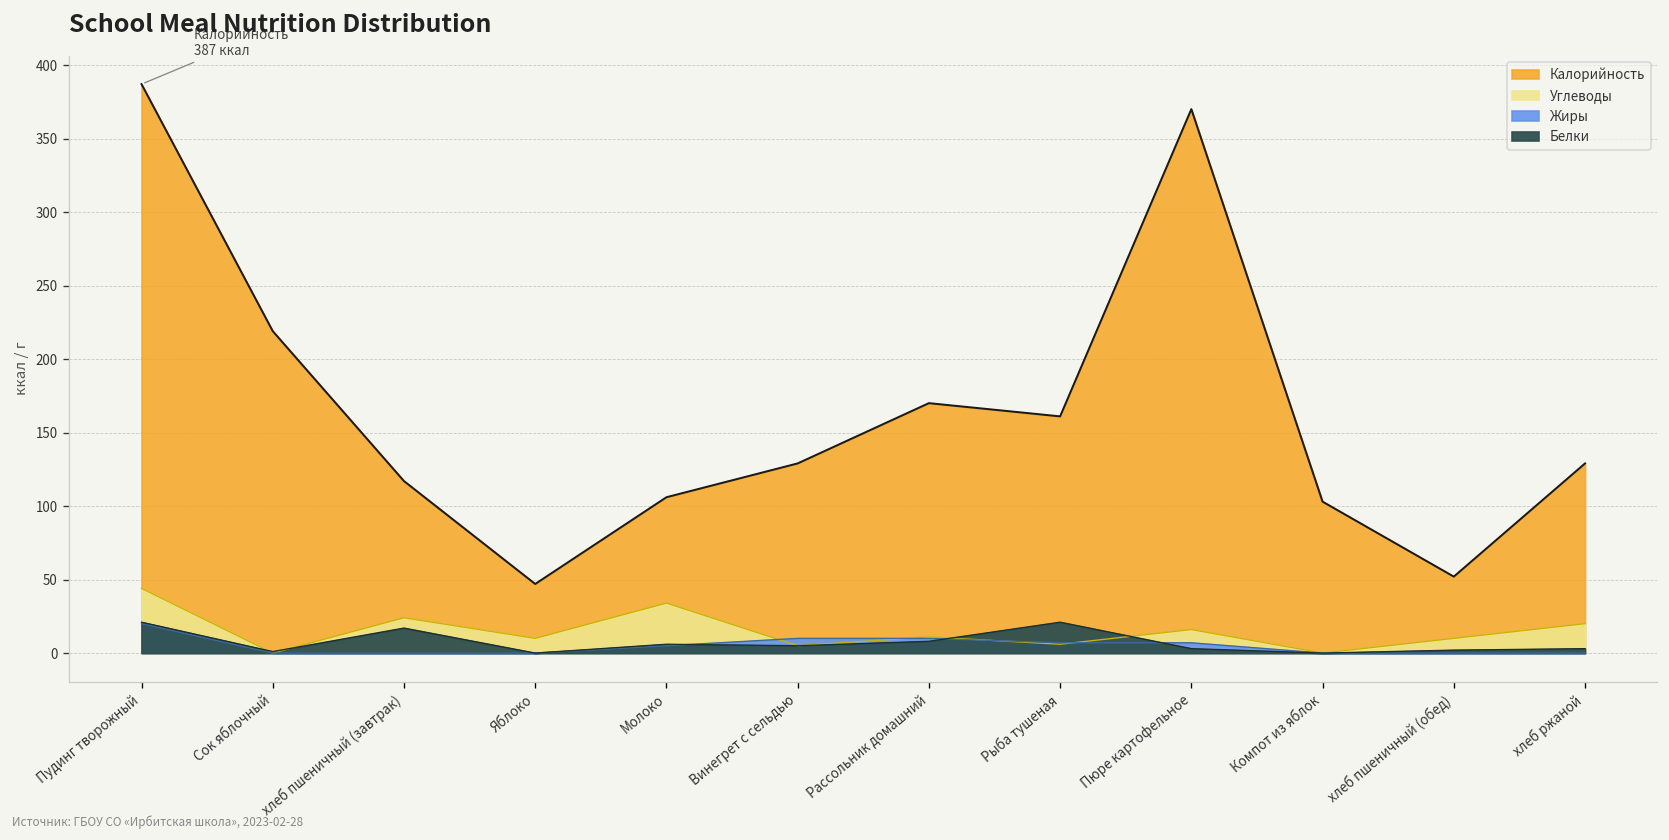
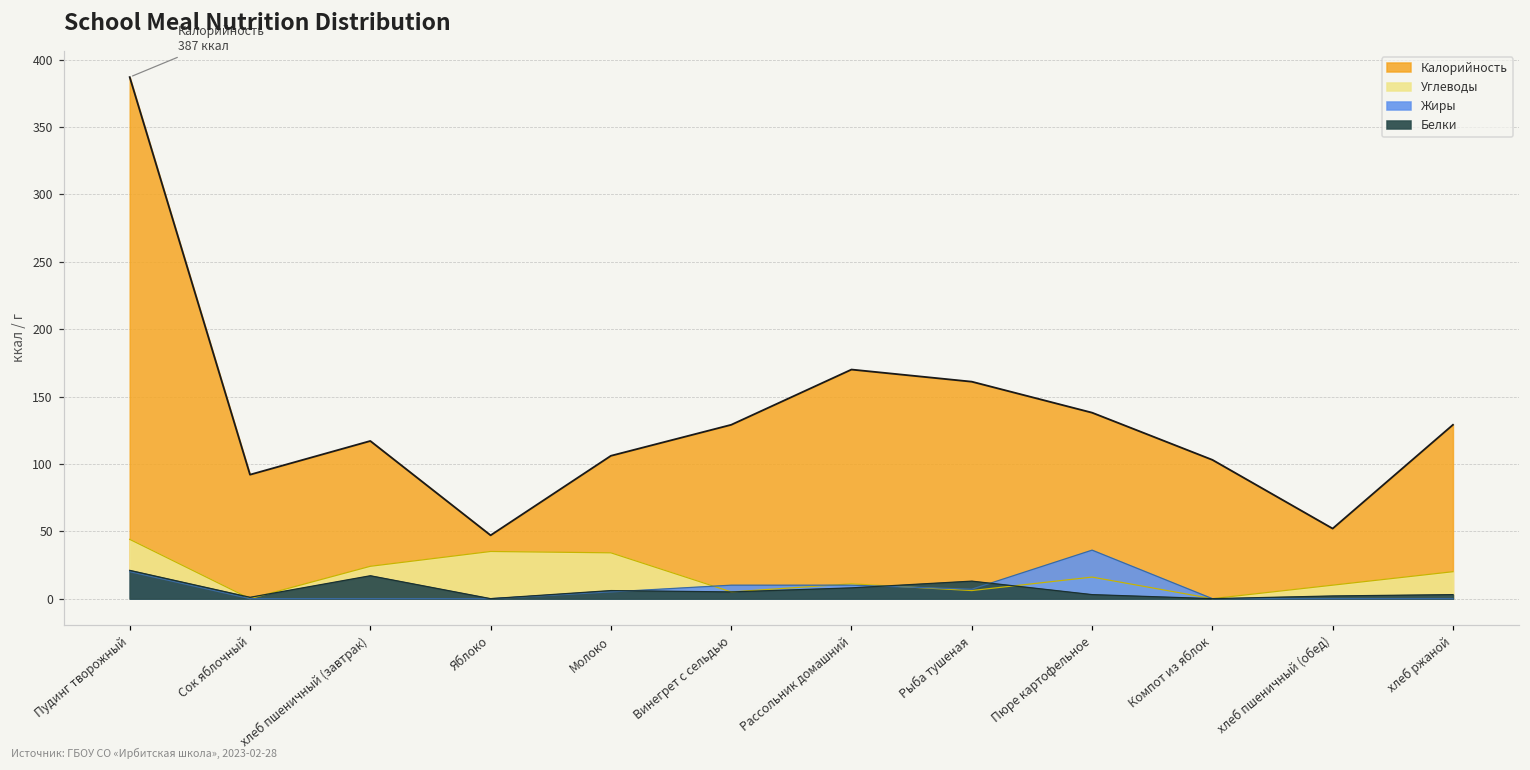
Калорийность, Сок яблочный: 219 -> 92
Углеводы, Яблоко: 10 -> 35
Белки, Рыба тушеная: 21 -> 13
Калорийность, Пюре картофельное: 370 -> 138
Жиры, Пюре картофельное: 7 -> 36
